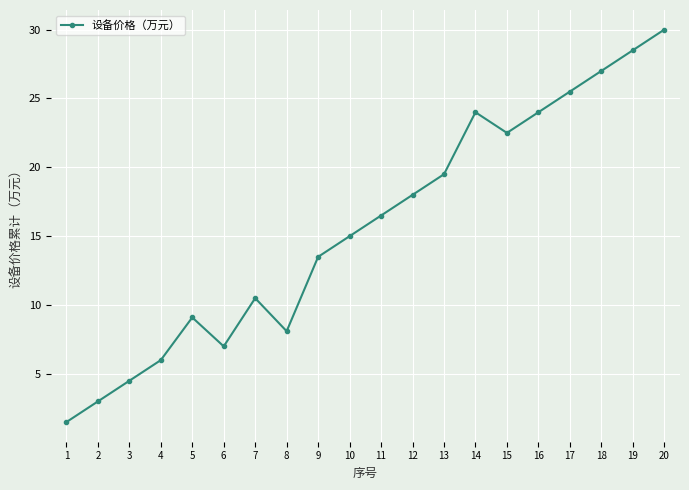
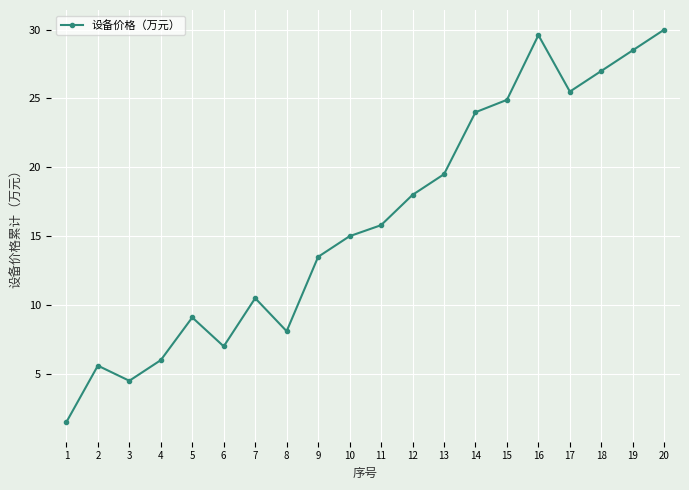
2: 3.0 -> 5.6
11: 16.5 -> 15.8
15: 22.5 -> 24.9
16: 24.0 -> 29.6
